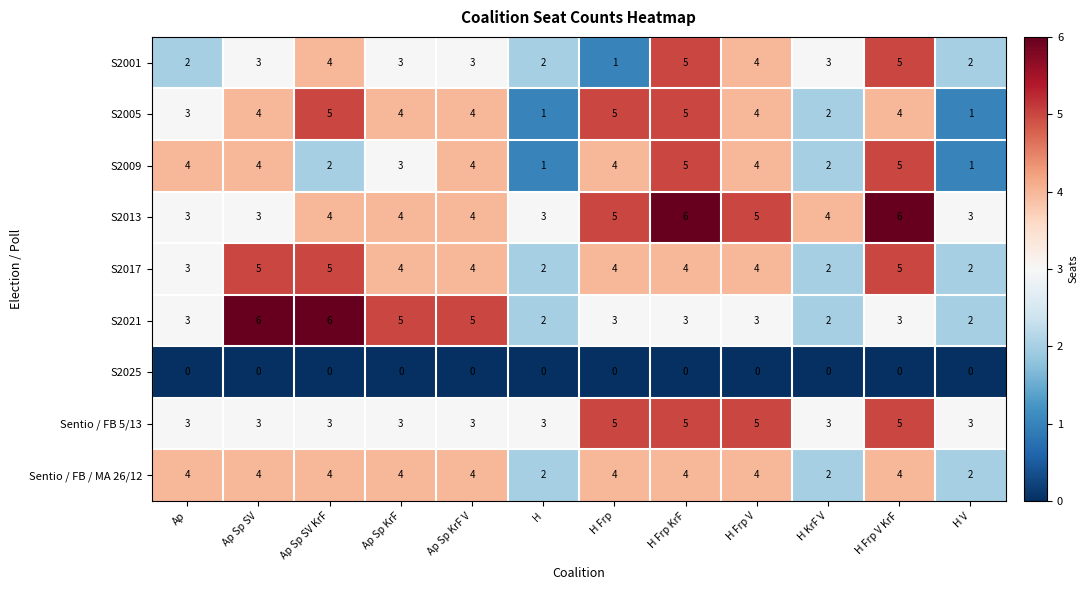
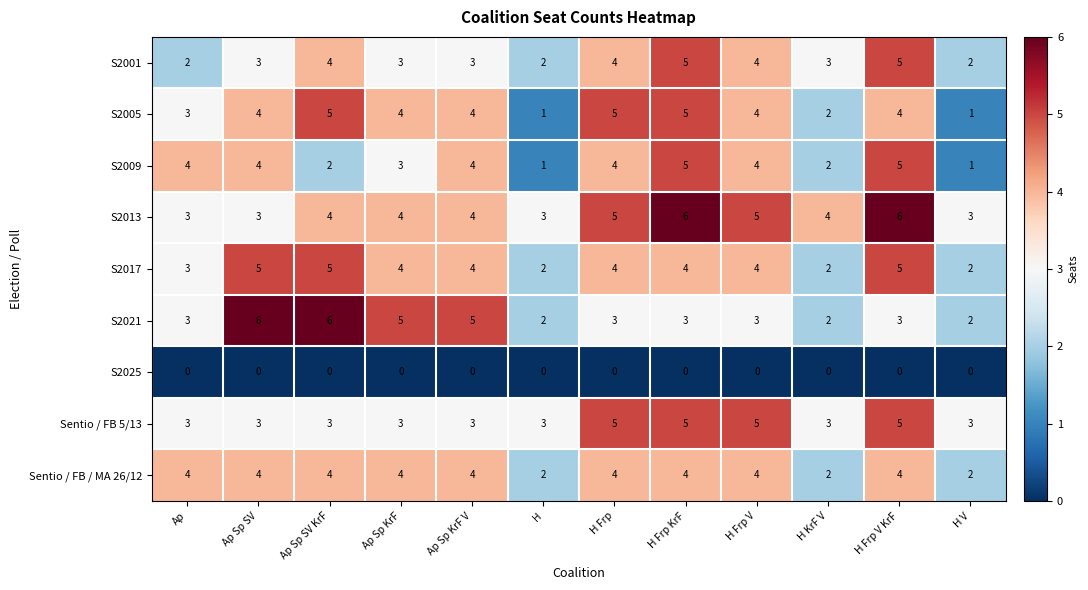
S2001, H Frp: 1 -> 4
